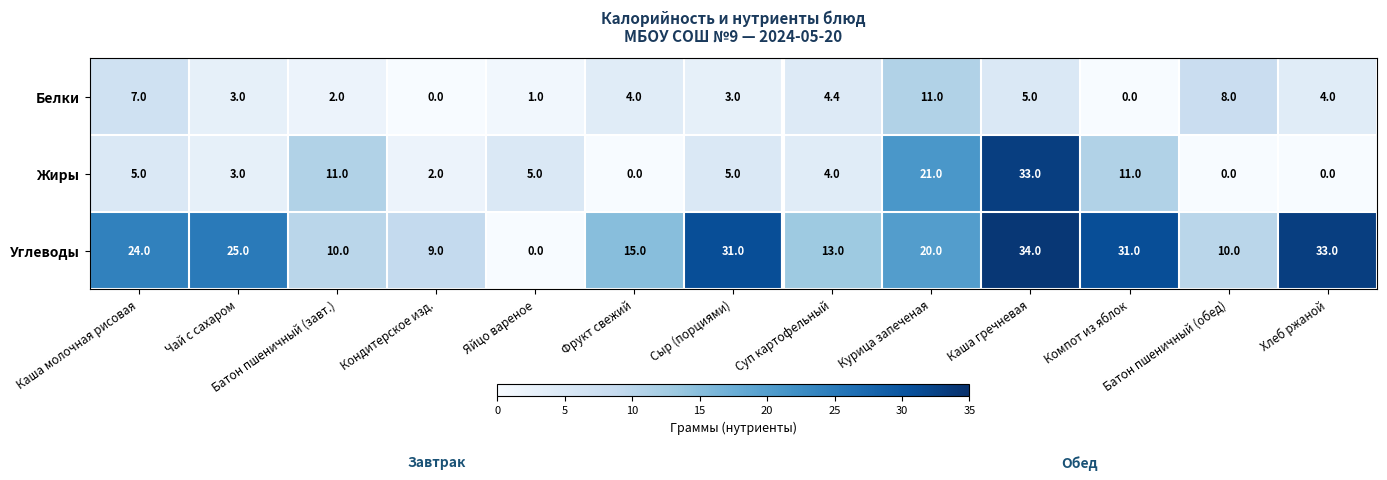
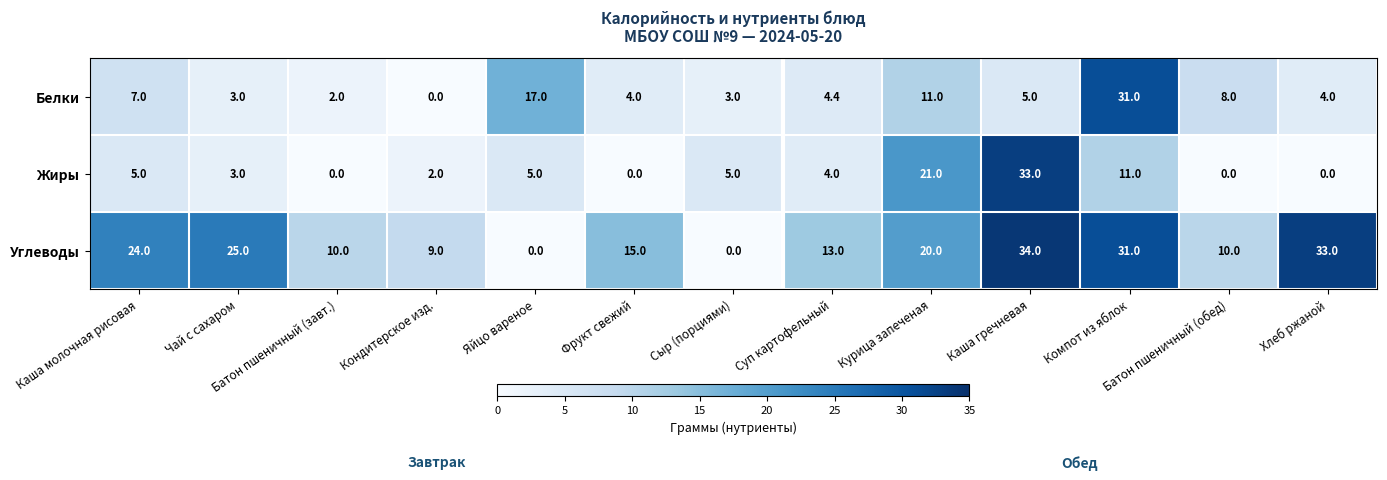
Белки, Яйцо вареное: 1.0 -> 17.0
Белки, Компот из яблок: 0.0 -> 31.0
Жиры, Батон пшеничный (завт.): 11.0 -> 0.0
Углеводы, Сыр (порциями): 31.0 -> 0.0
